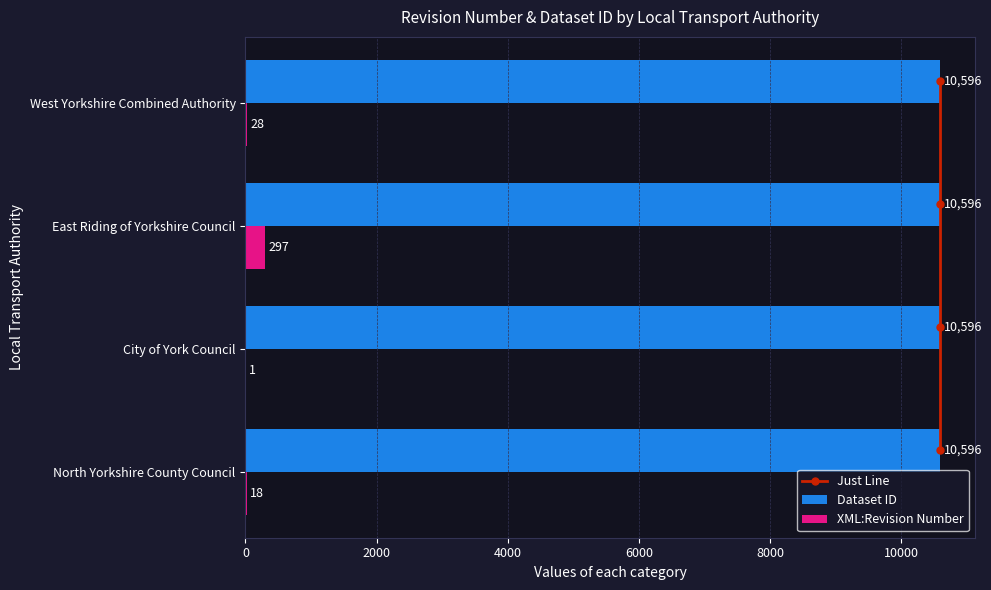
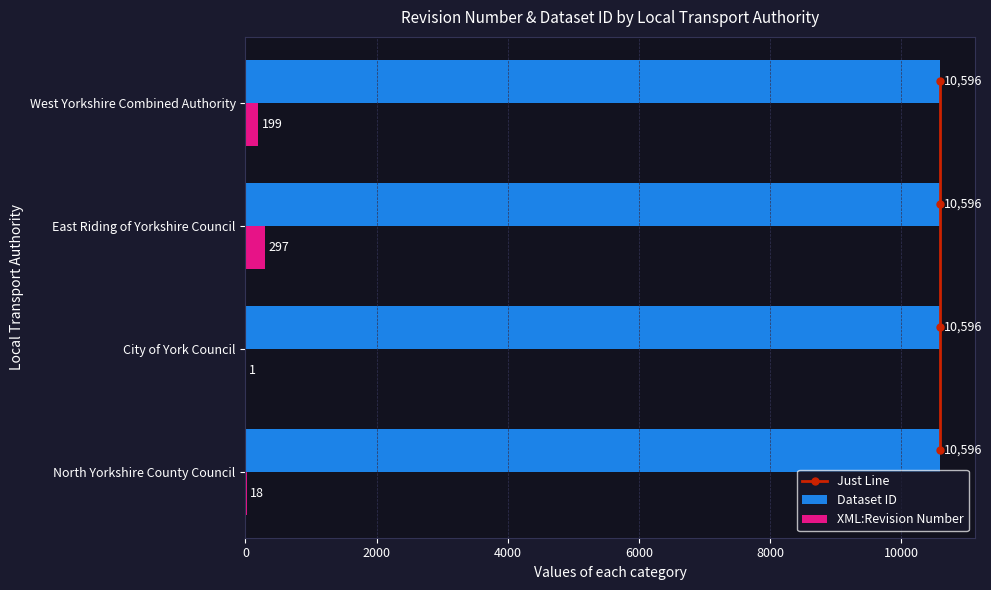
XML:Revision Number, West Yorkshire Combined Authority: 28 -> 199
